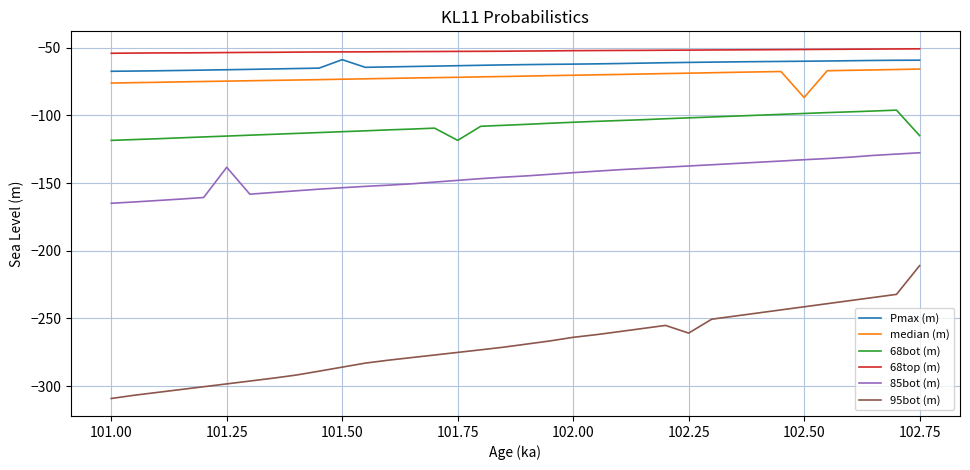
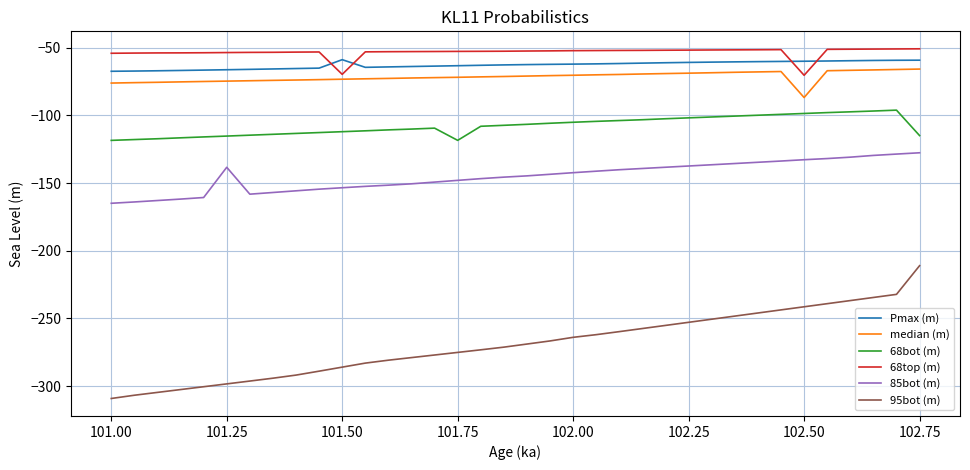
68top (m), 101.50: -53 -> -70
95bot (m), 102.25: -261 -> -253
68top (m), 102.50: -51 -> -70
